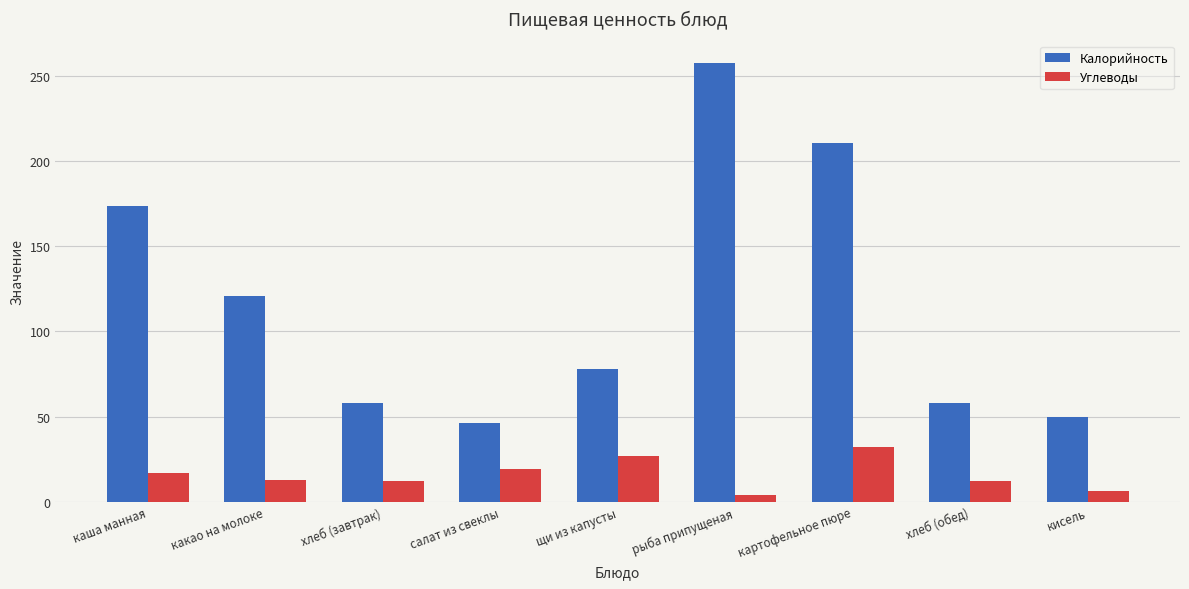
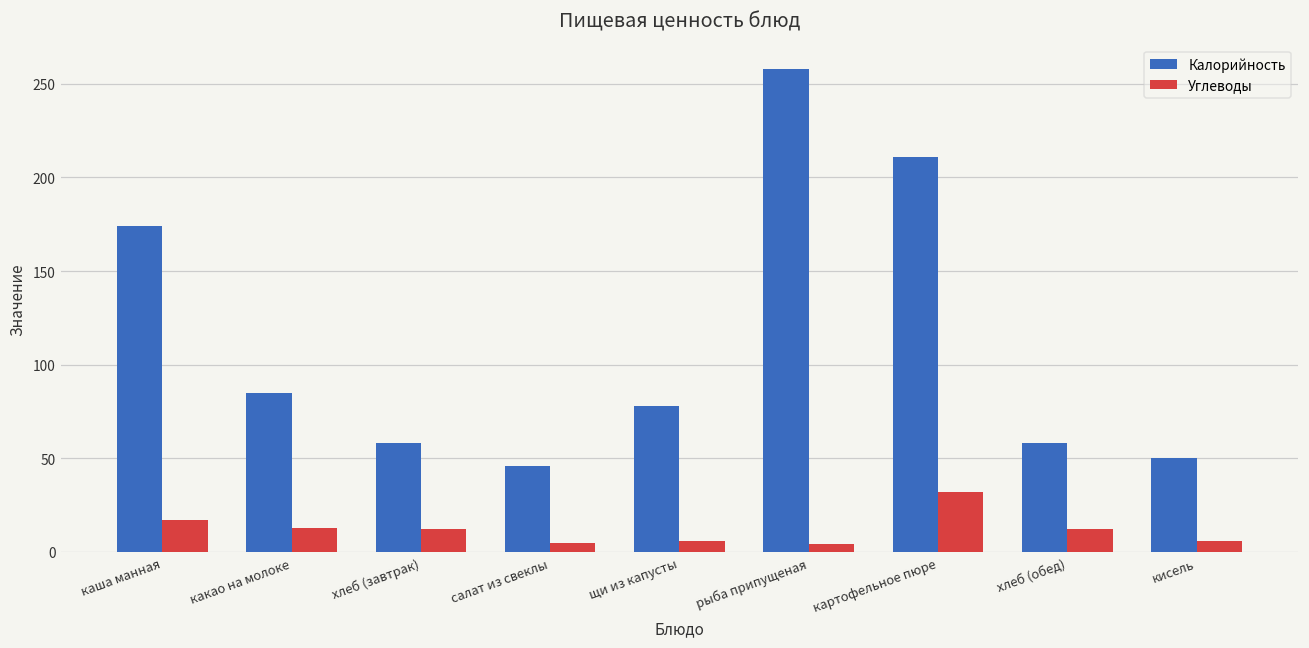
Калорийность, какао на молоке: 121 -> 85
Углеводы, салат из свеклы: 19 -> 5
Углеводы, щи из капусты: 27 -> 6
